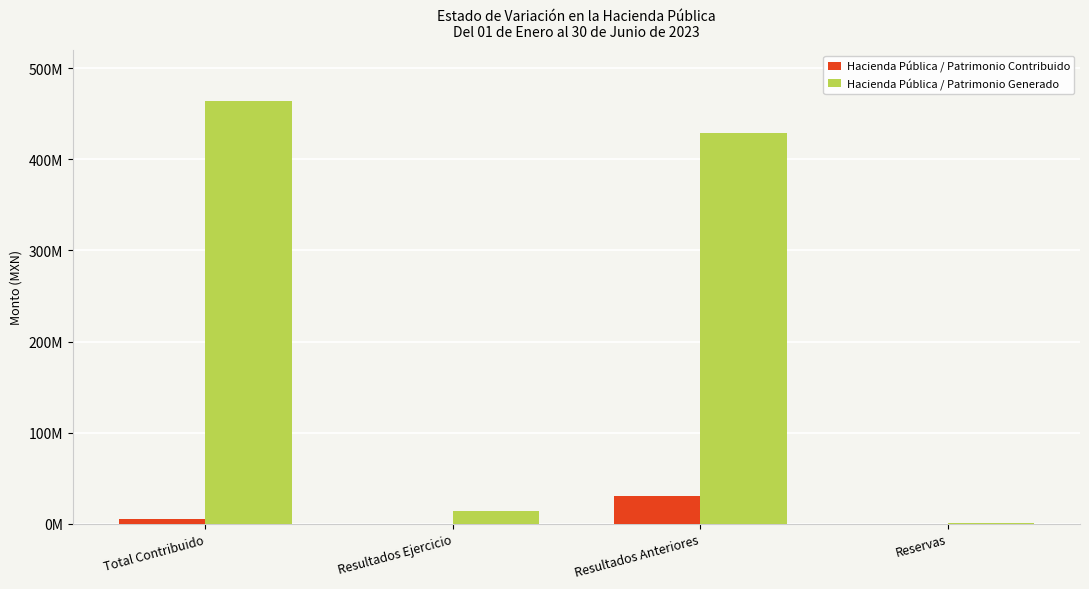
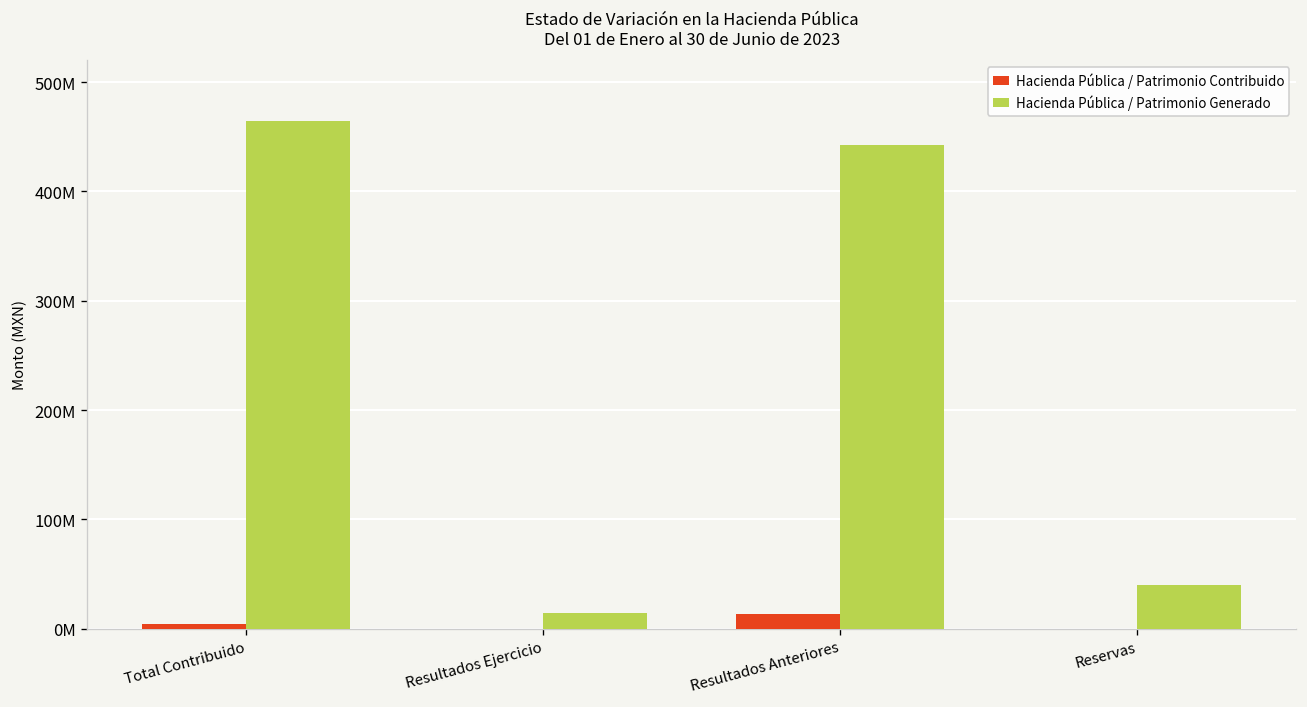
Hacienda Pública / Patrimonio Contribuido, Resultados Anteriores: 30000000 -> 10000000
Hacienda Pública / Patrimonio Generado, Resultados Anteriores: 430000000 -> 440000000
Hacienda Pública / Patrimonio Generado, Reservas: 0 -> 40000000
